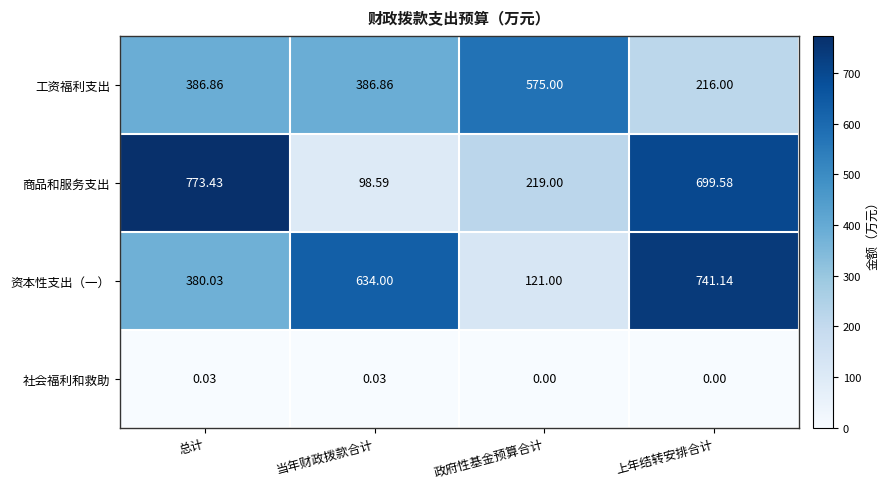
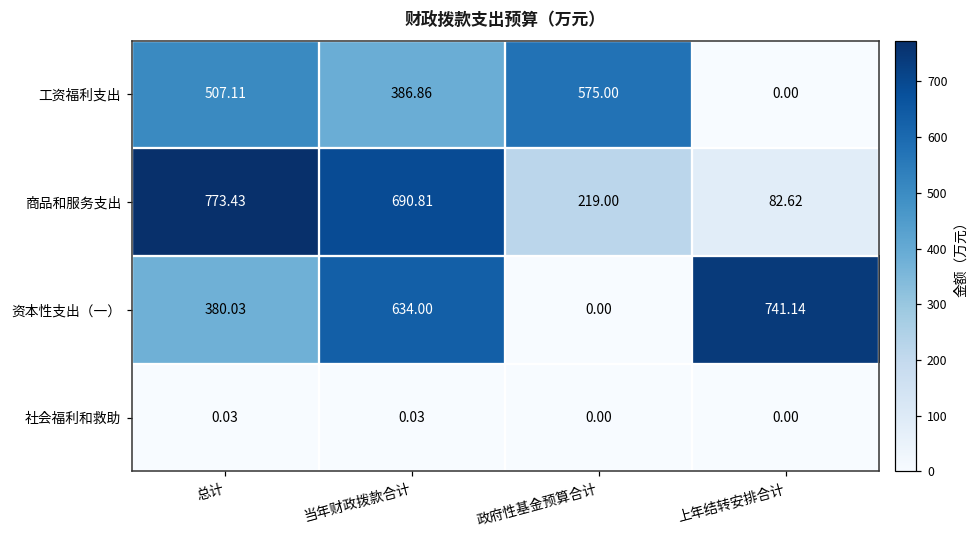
工资福利支出, 总计: 386.86 -> 507.11
工资福利支出, 上年结转安排合计: 216.00 -> 0.00
商品和服务支出, 当年财政拨款合计: 98.59 -> 690.81
商品和服务支出, 上年结转安排合计: 699.58 -> 82.62
资本性支出（一）, 政府性基金预算合计: 121.00 -> 0.00
